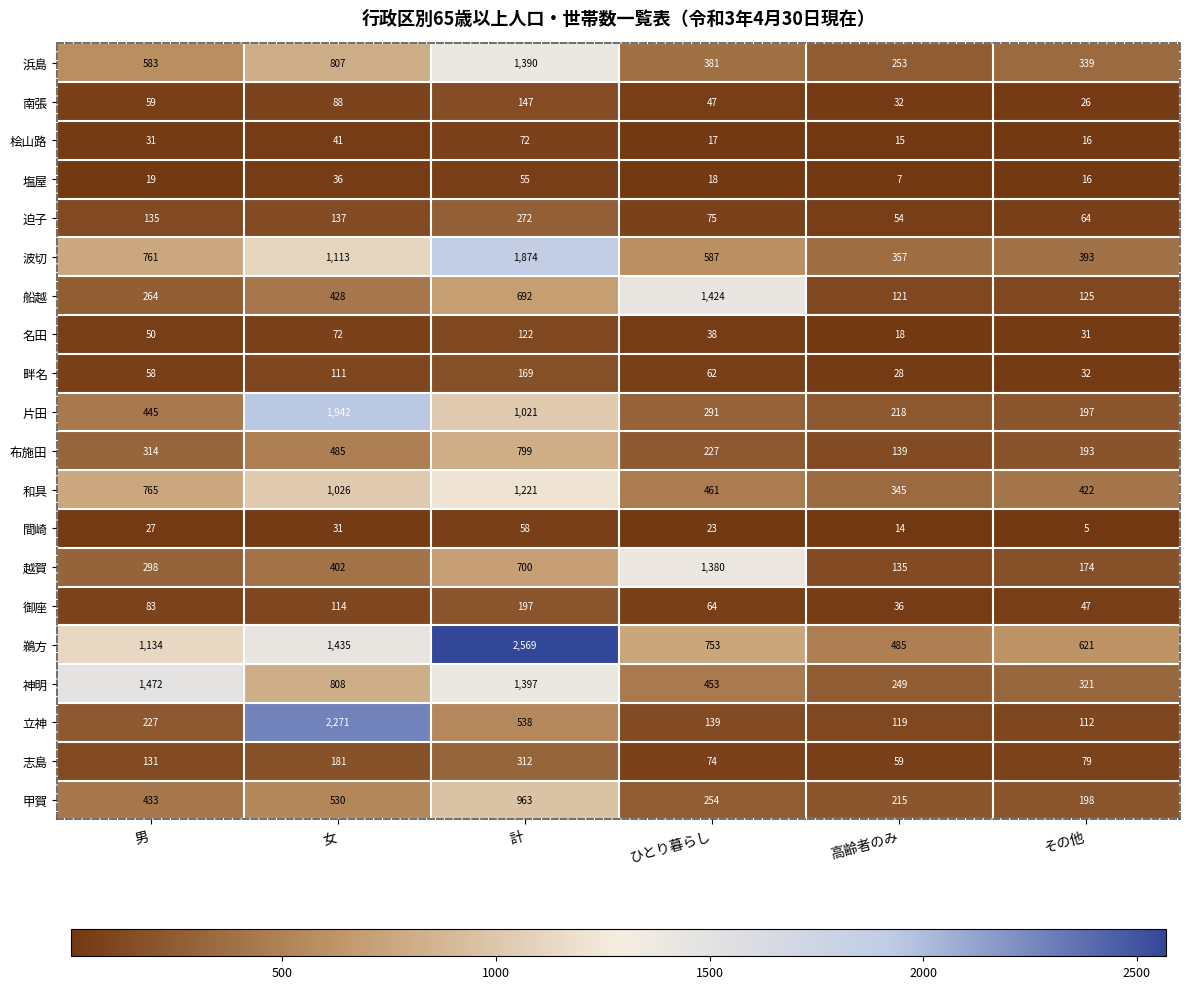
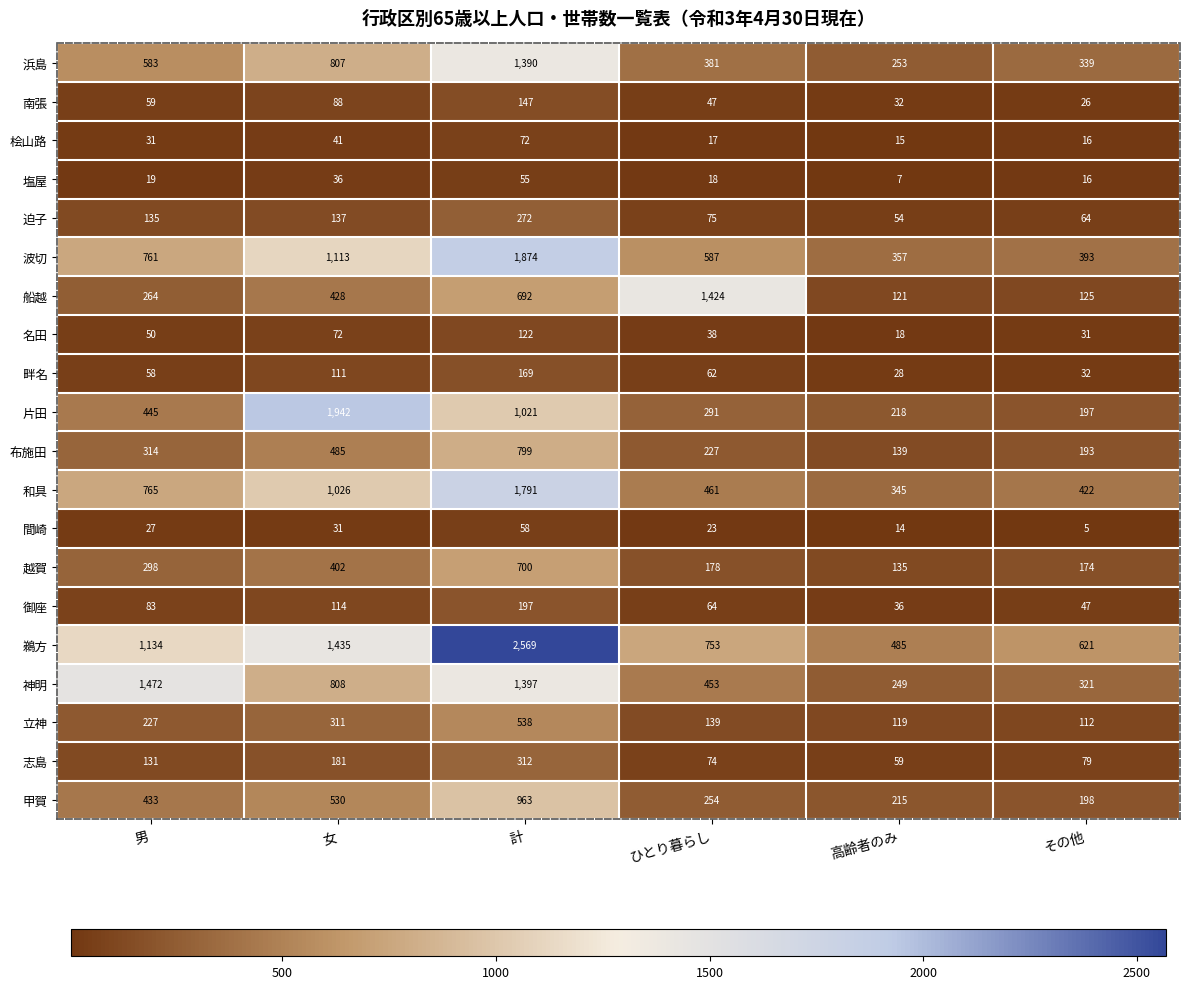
和具, 計: 1,221 -> 1,791
越賀, ひとり暮らし: 1,380 -> 178
立神, 女: 2,271 -> 311
